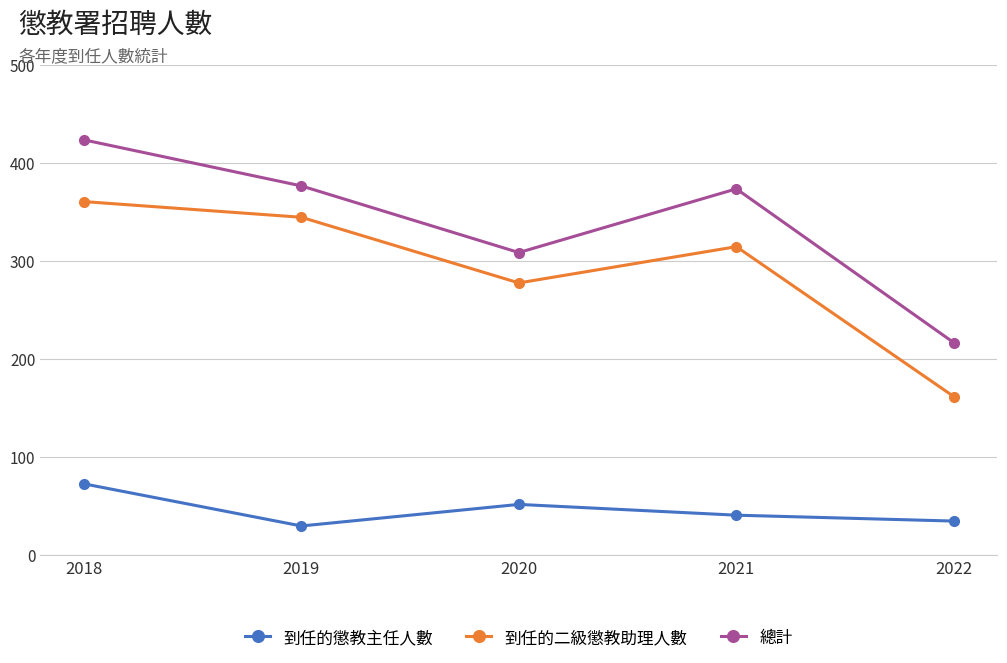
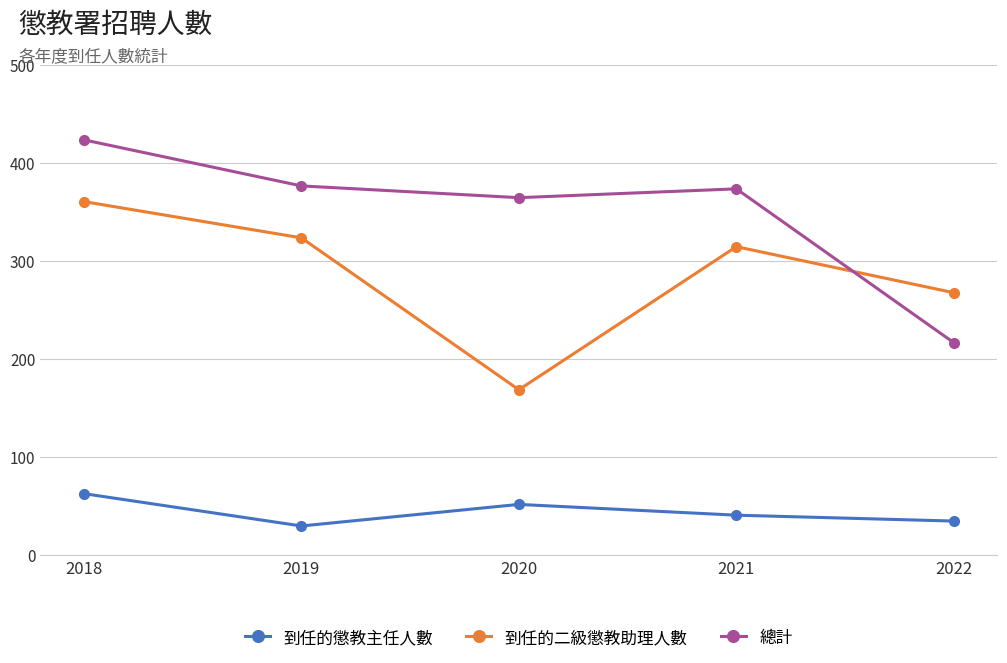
到任的懲教主任人數, 2018: 70 -> 60
到任的二級懲教助理人數, 2019: 350 -> 320
到任的二級懲教助理人數, 2020: 280 -> 170
總計, 2020: 310 -> 370
到任的二級懲教助理人數, 2022: 160 -> 270
